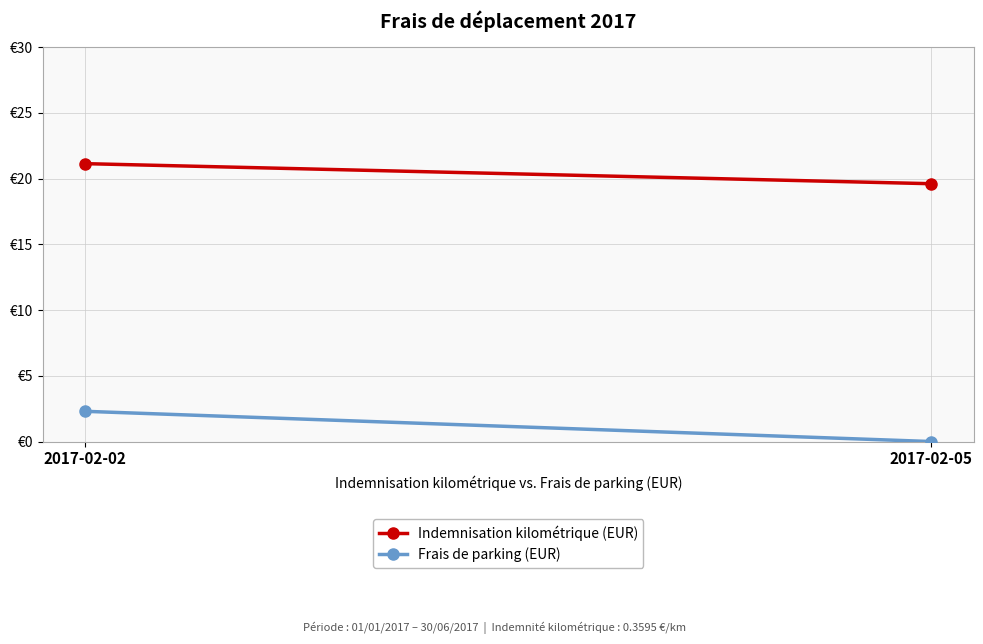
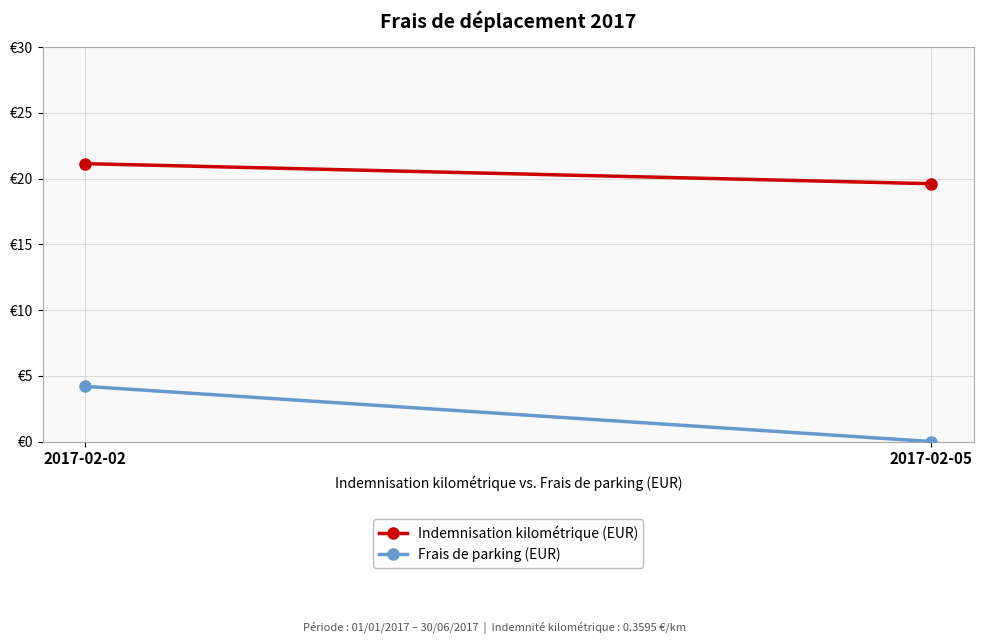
Frais de parking (EUR), 2017-02-02: €2.3 -> €4.2
